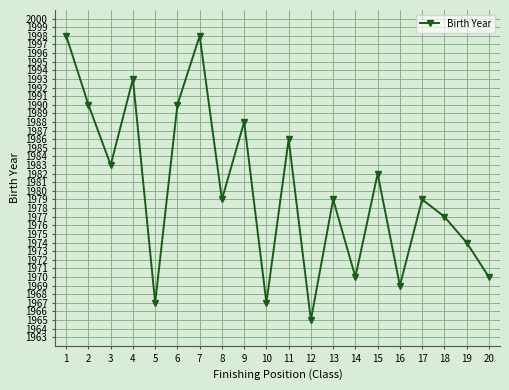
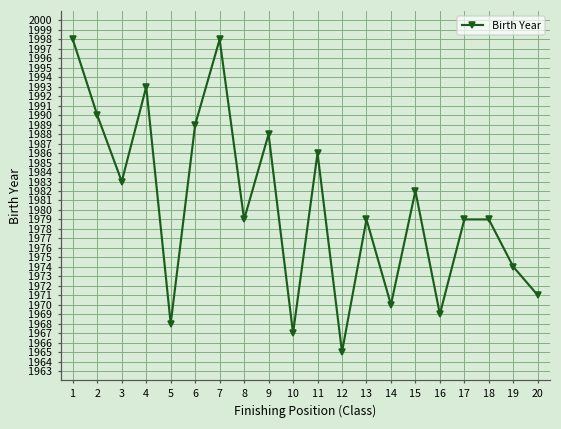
5: 1967 -> 1968
6: 1990 -> 1989
18: 1977 -> 1979
20: 1970 -> 1971
